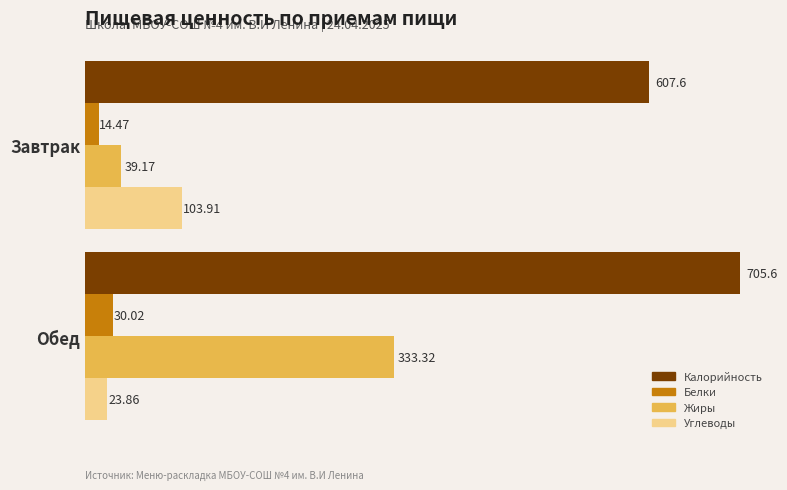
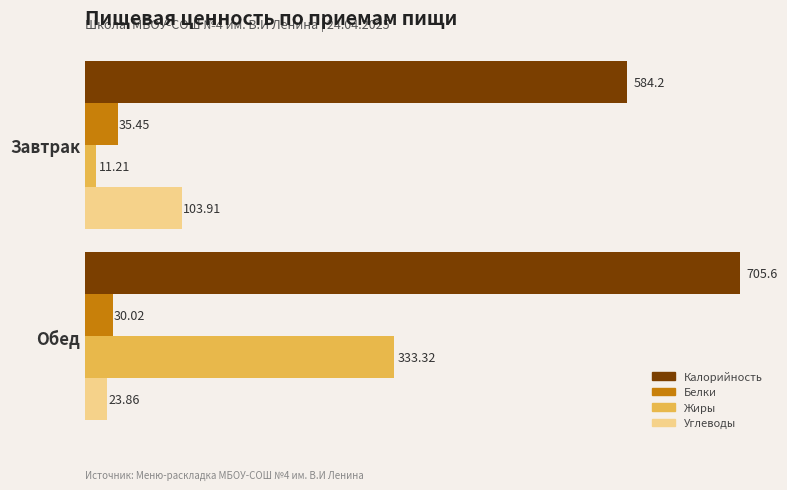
Калорийность, Завтрак: 607.6 -> 584.2
Белки, Завтрак: 14.47 -> 35.45
Жиры, Завтрак: 39.17 -> 11.21
